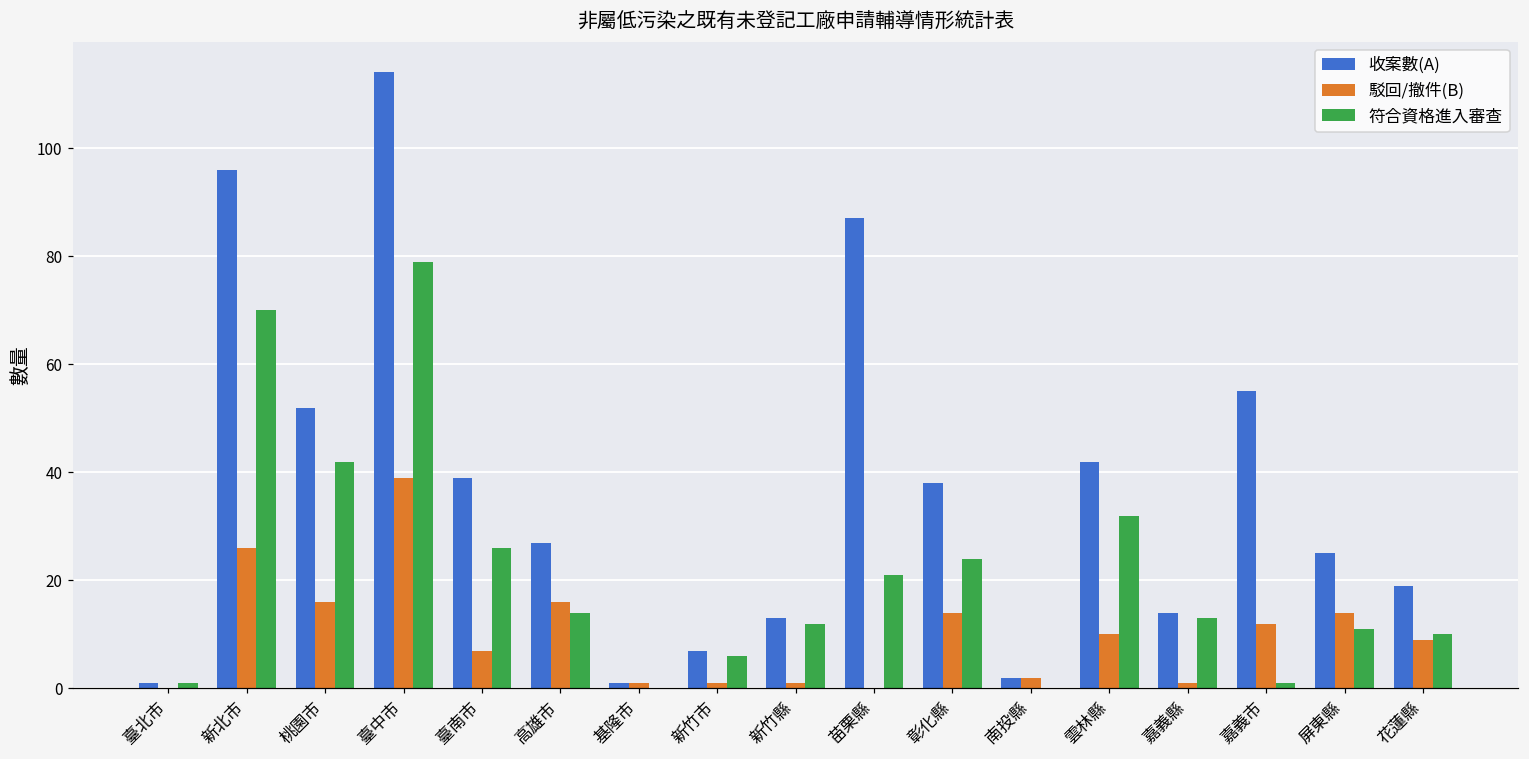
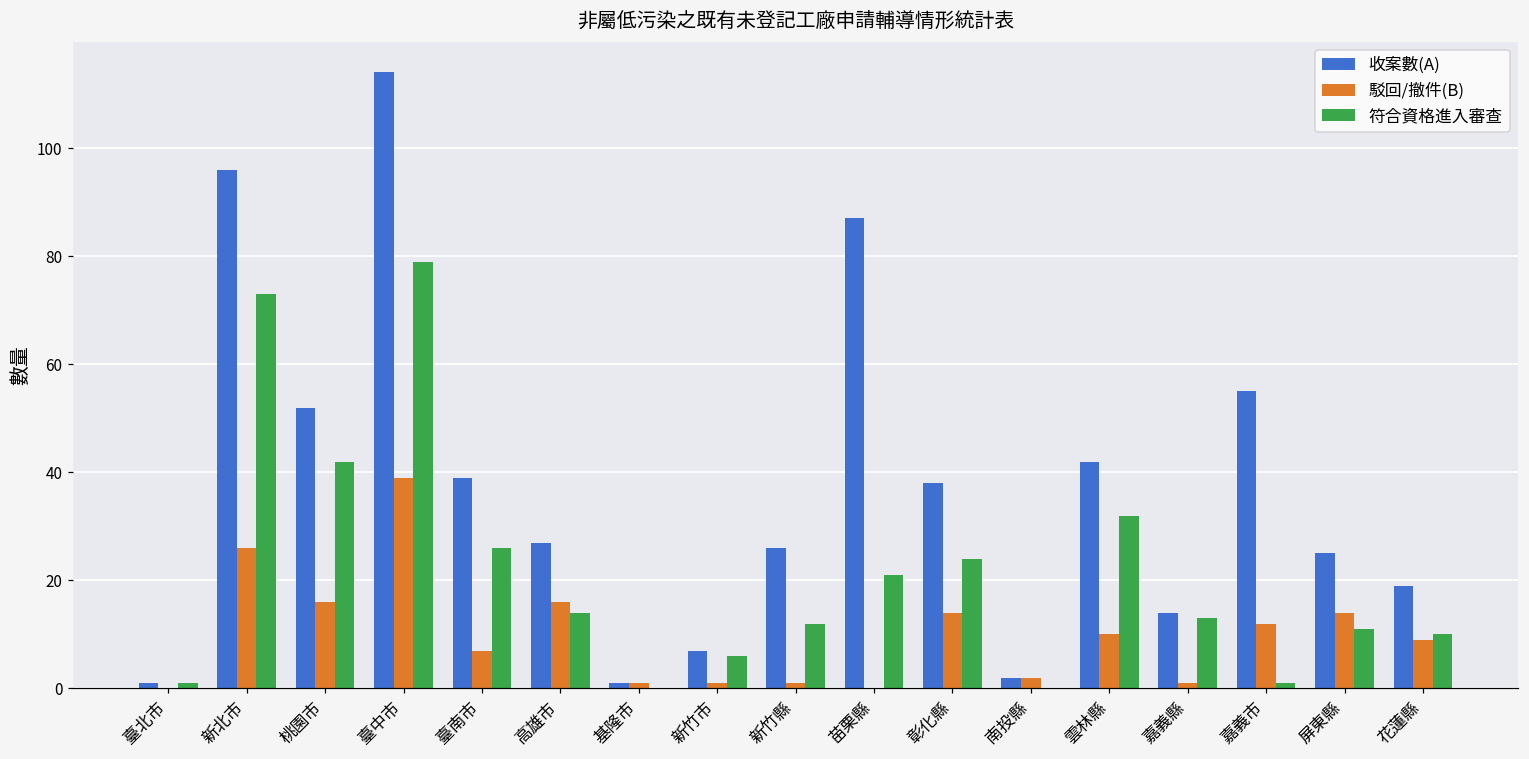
符合資格進入審查, 新北市: 70 -> 73
收案數(A), 新竹縣: 13 -> 26
